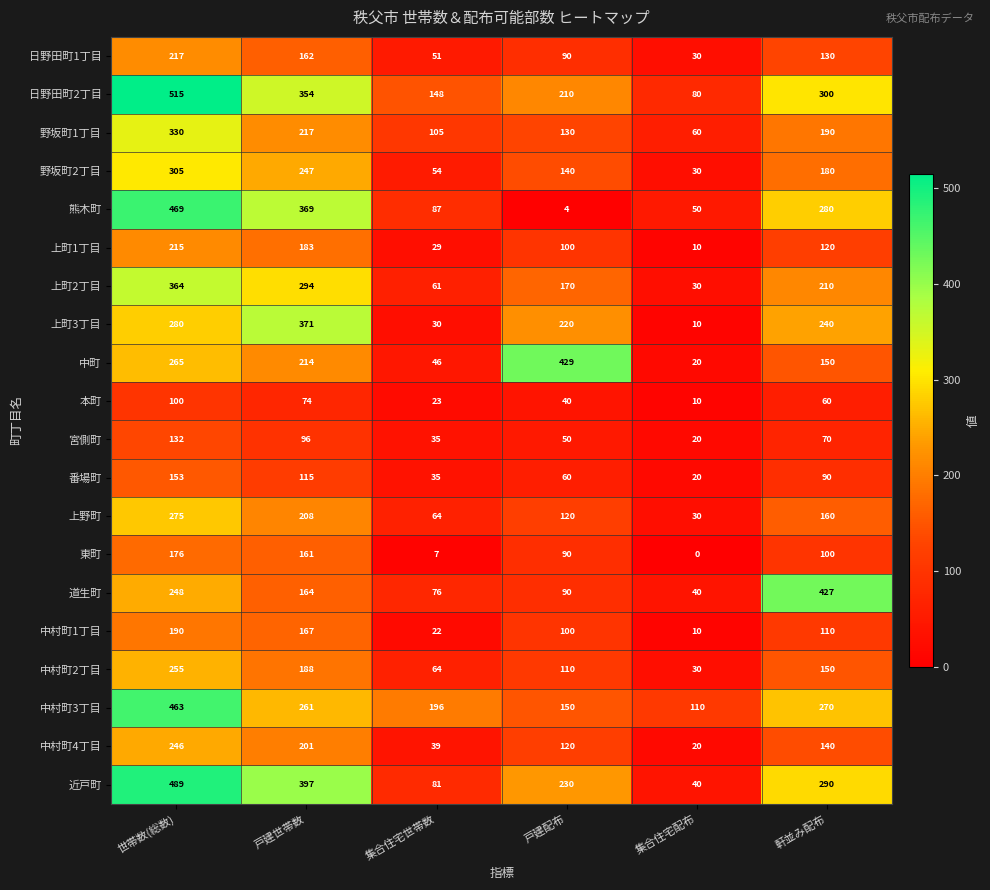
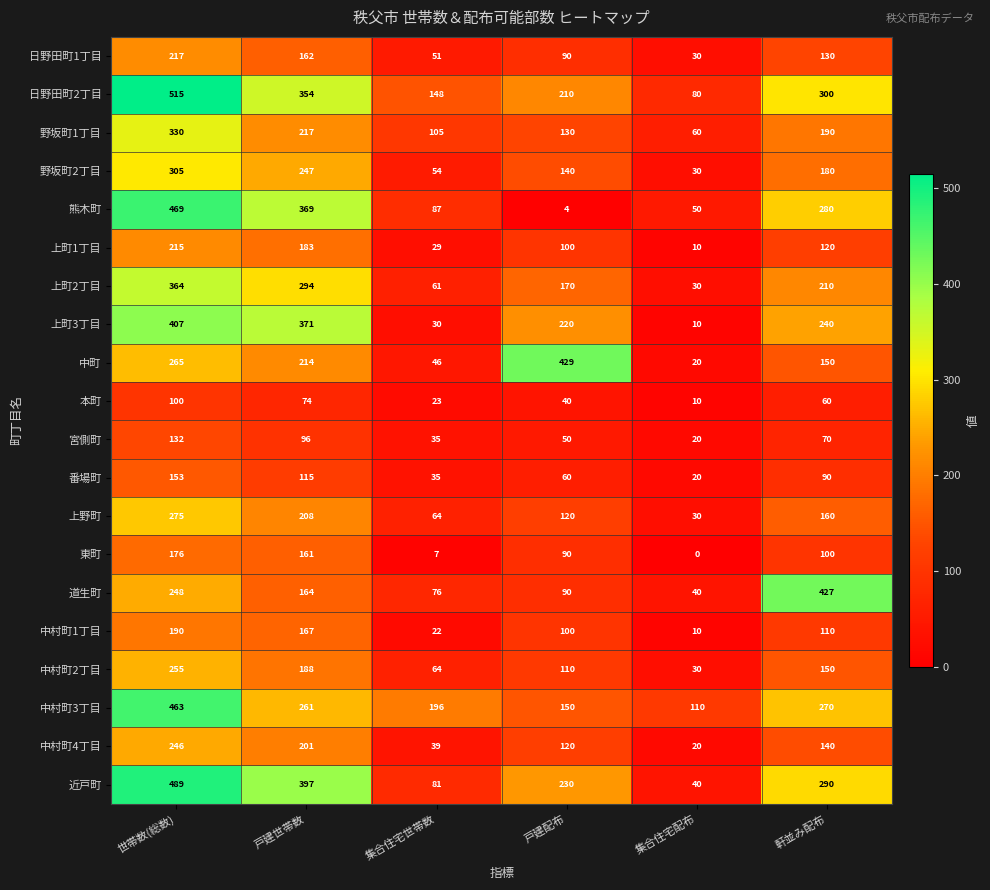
上町3丁目, 世帯数(総数): 280 -> 407
